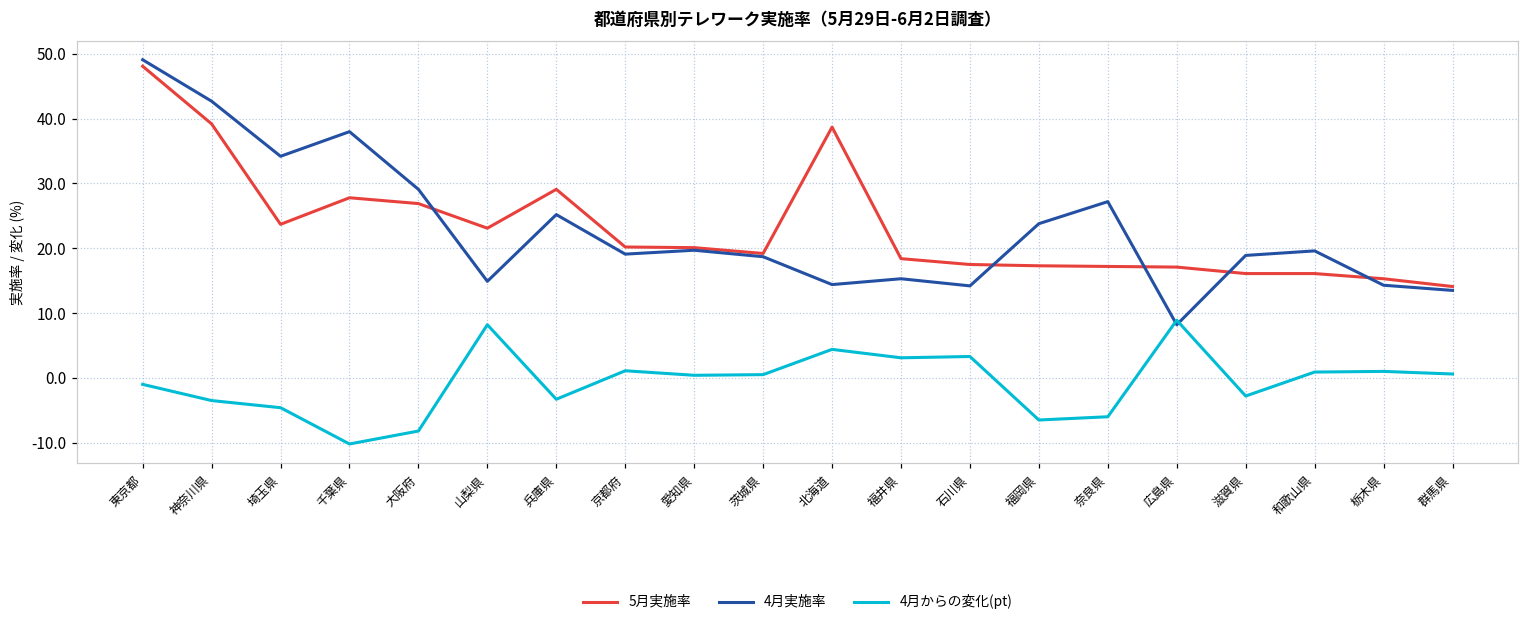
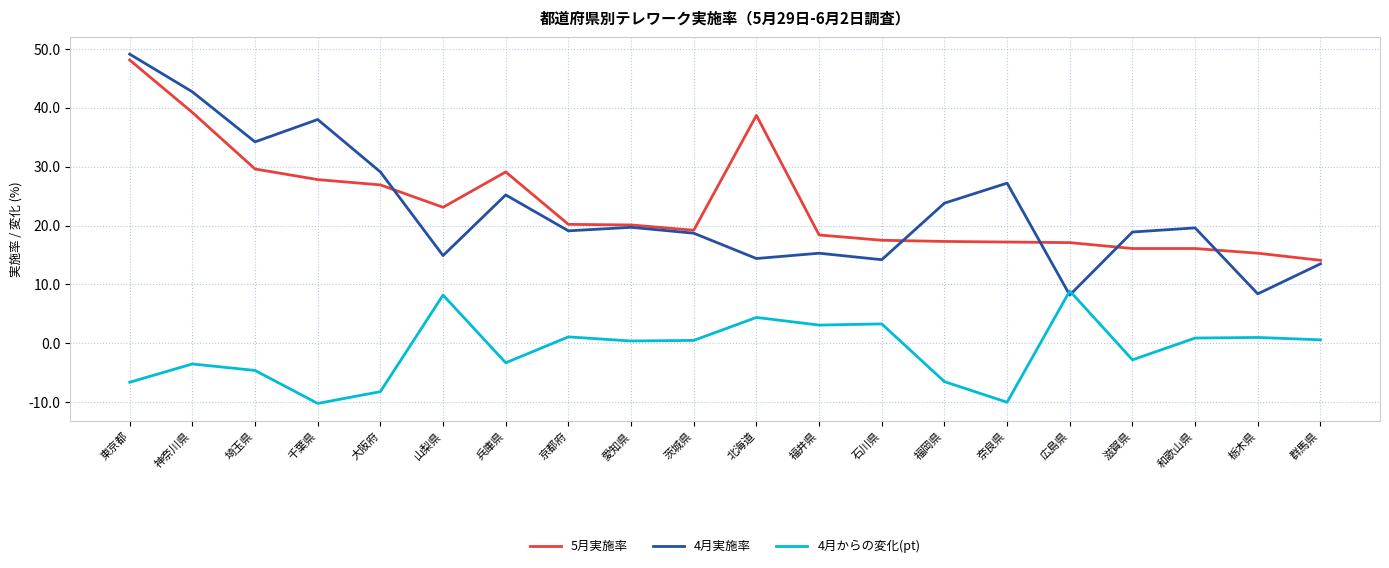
4月からの変化(pt), 東京都: -1 -> -7
5月実施率, 埼玉県: 24 -> 30
4月からの変化(pt), 奈良県: -6 -> -10
4月実施率, 栃木県: 14 -> 8
